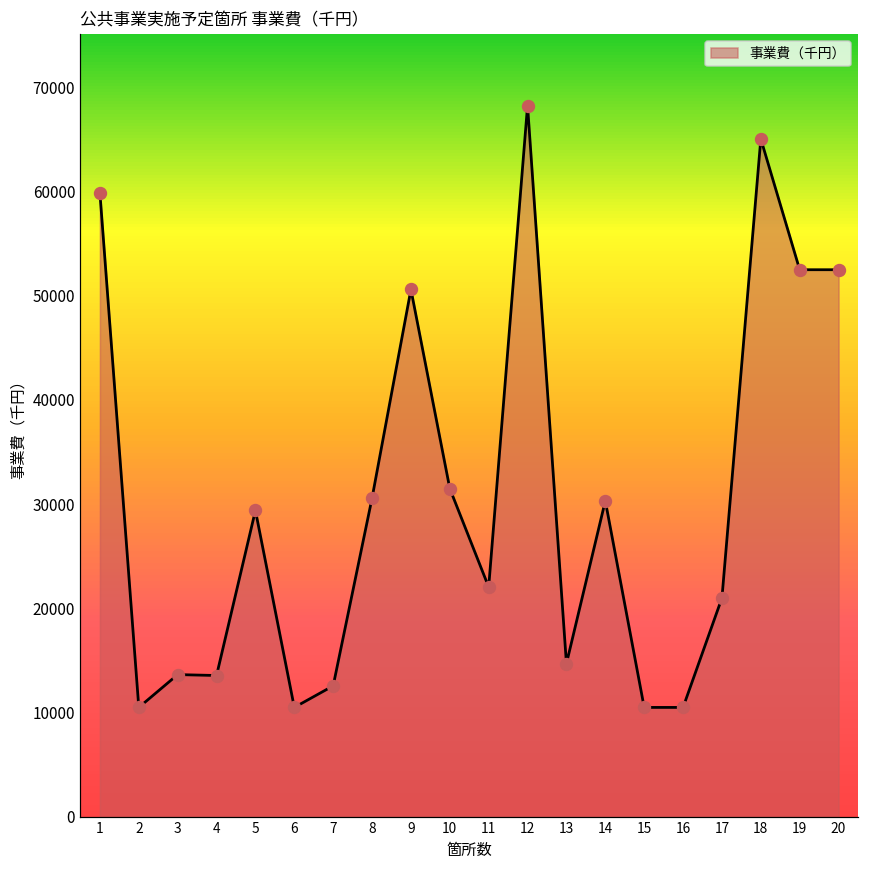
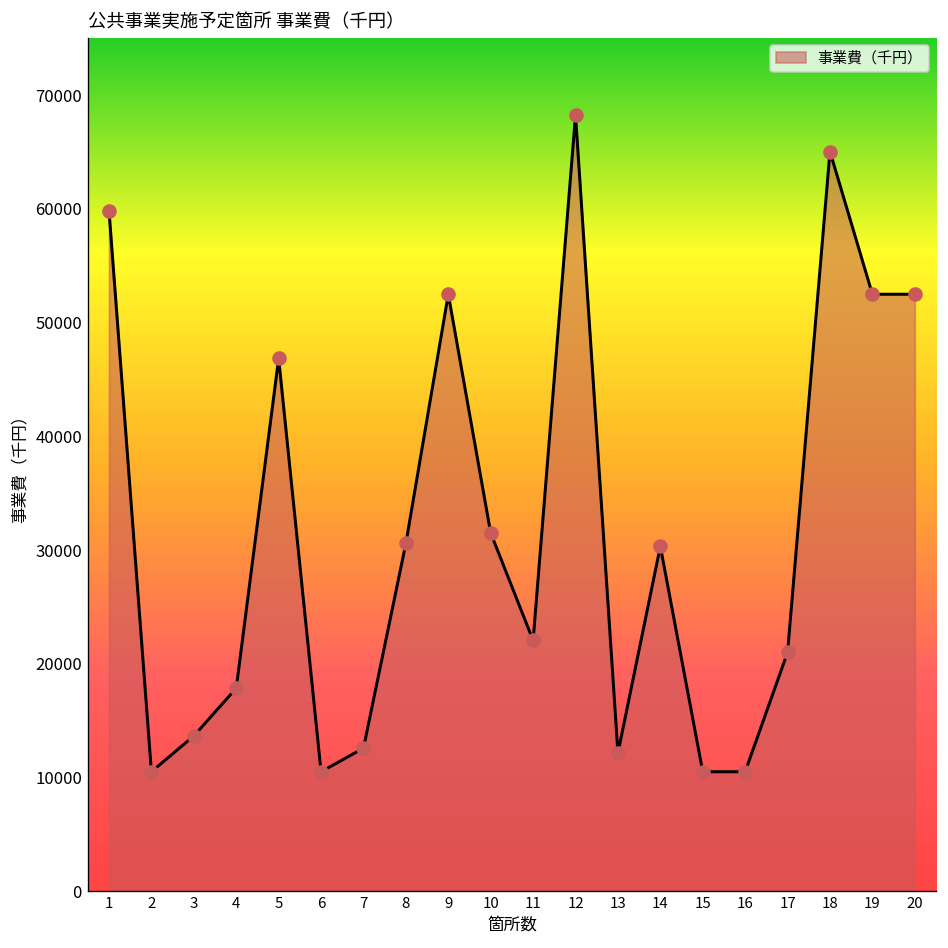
4: 14000 -> 18000
5: 29000 -> 47000
9: 51000 -> 53000
13: 15000 -> 12000
